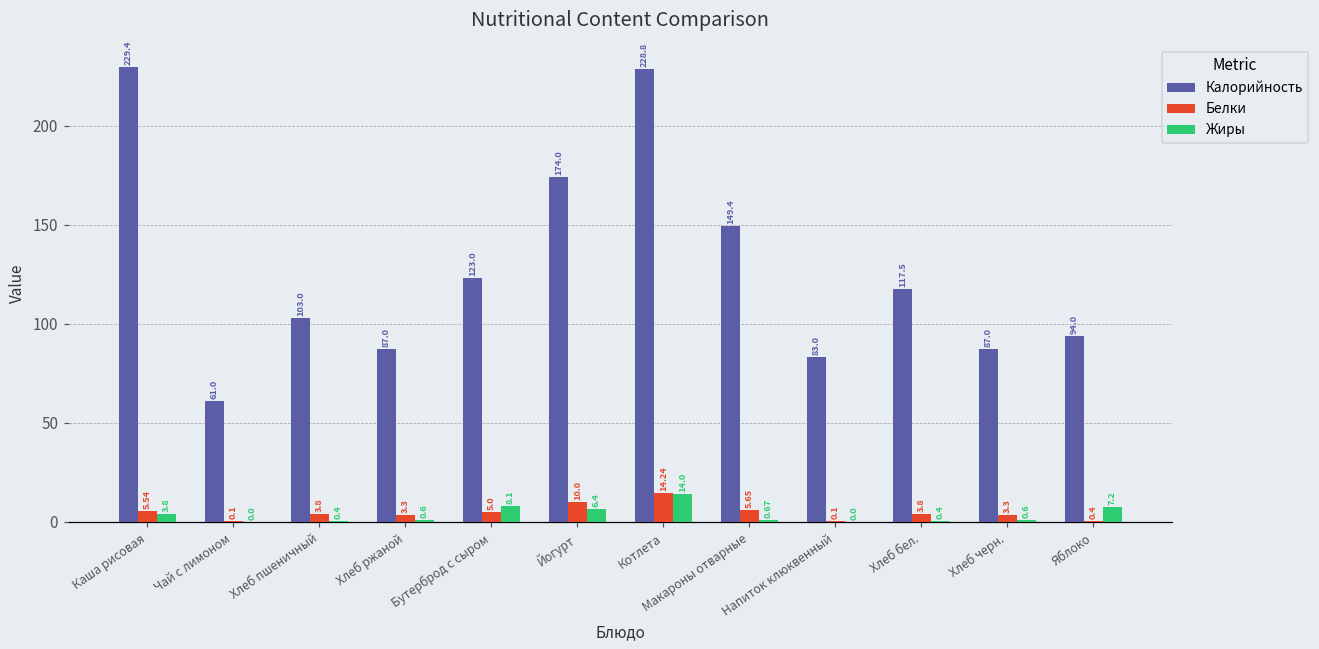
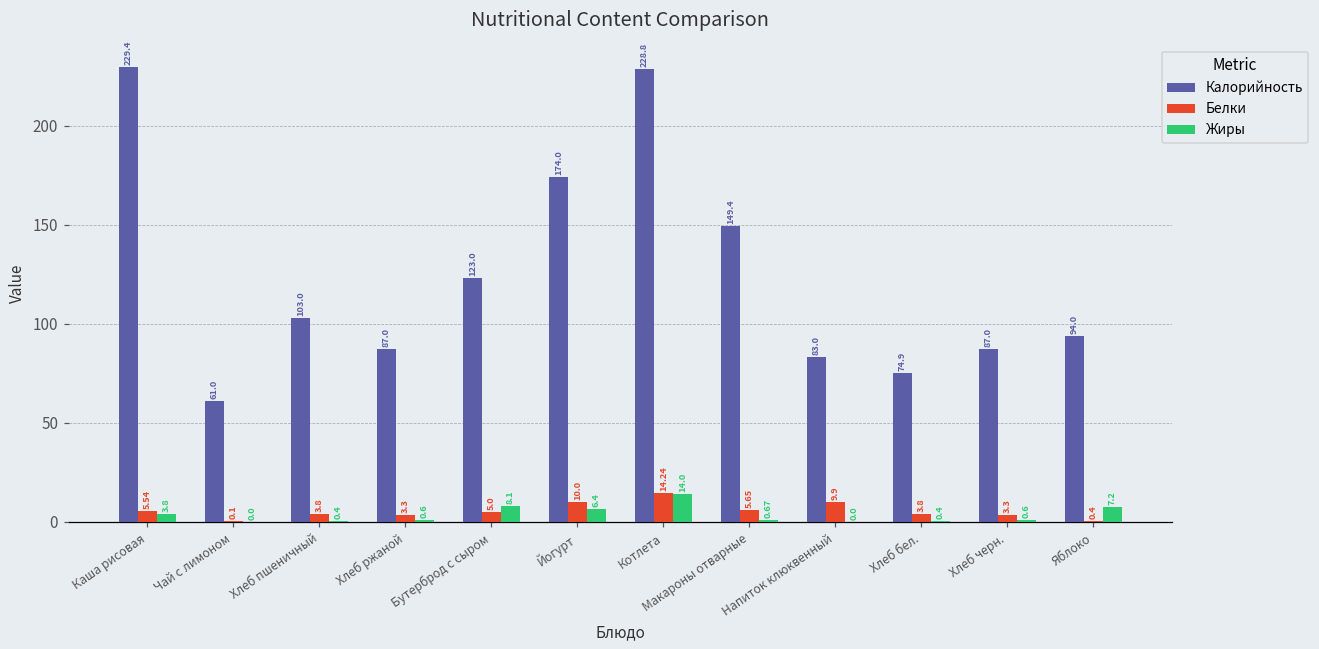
Белки, Напиток клюквенный: 0.1 -> 9.9
Калорийность, Хлеб бел.: 117.5 -> 74.9
